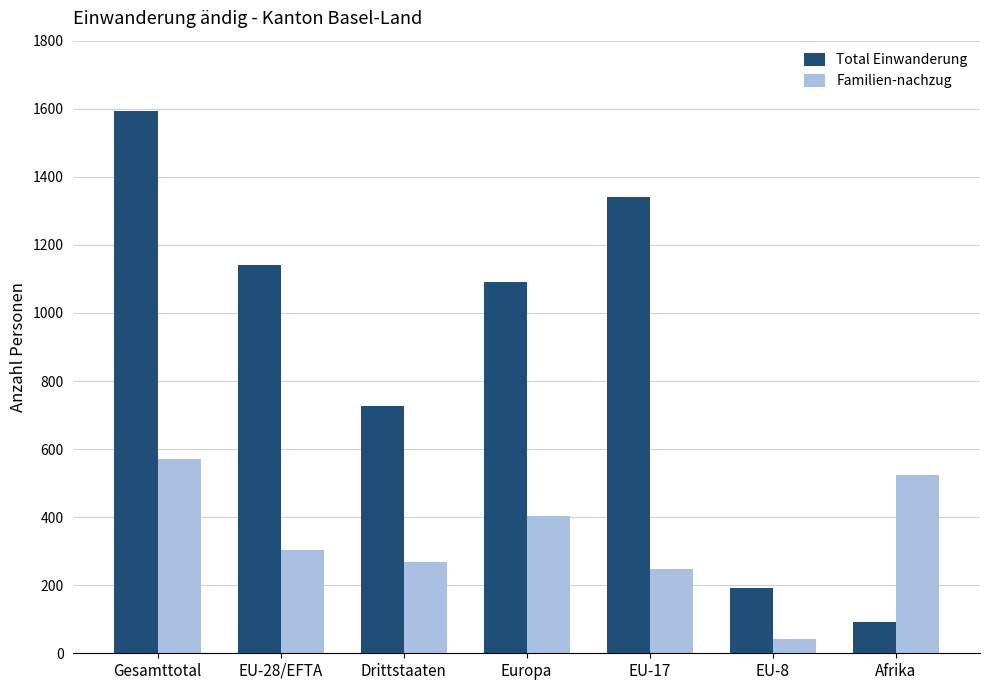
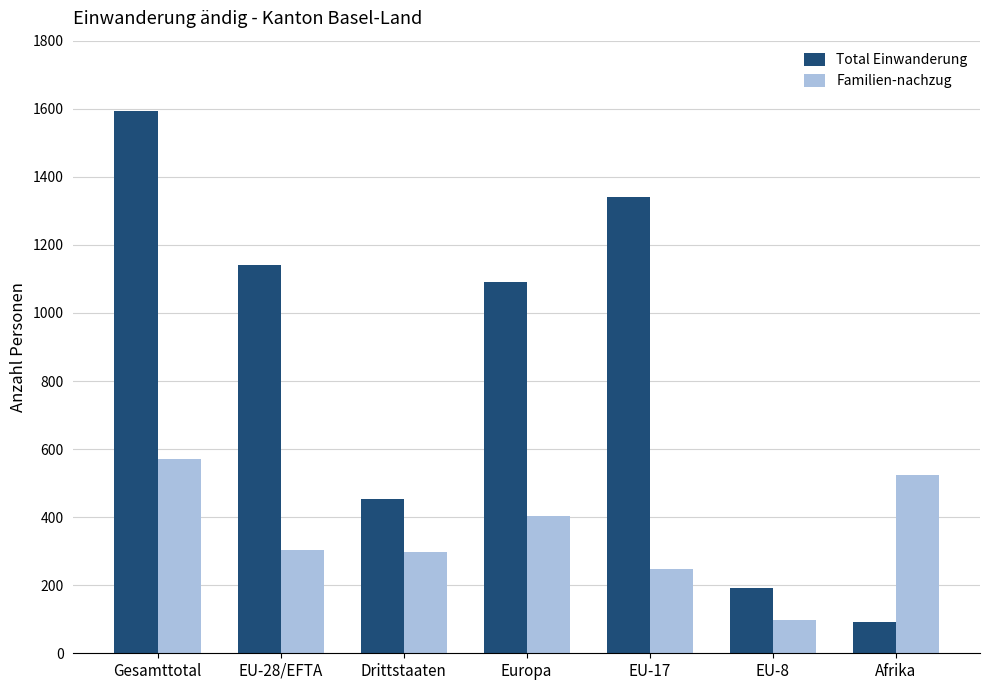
Total Einwanderung, Drittstaaten: 730 -> 450
Familien-nachzug, Drittstaaten: 270 -> 300
Familien-nachzug, EU-8: 40 -> 100
